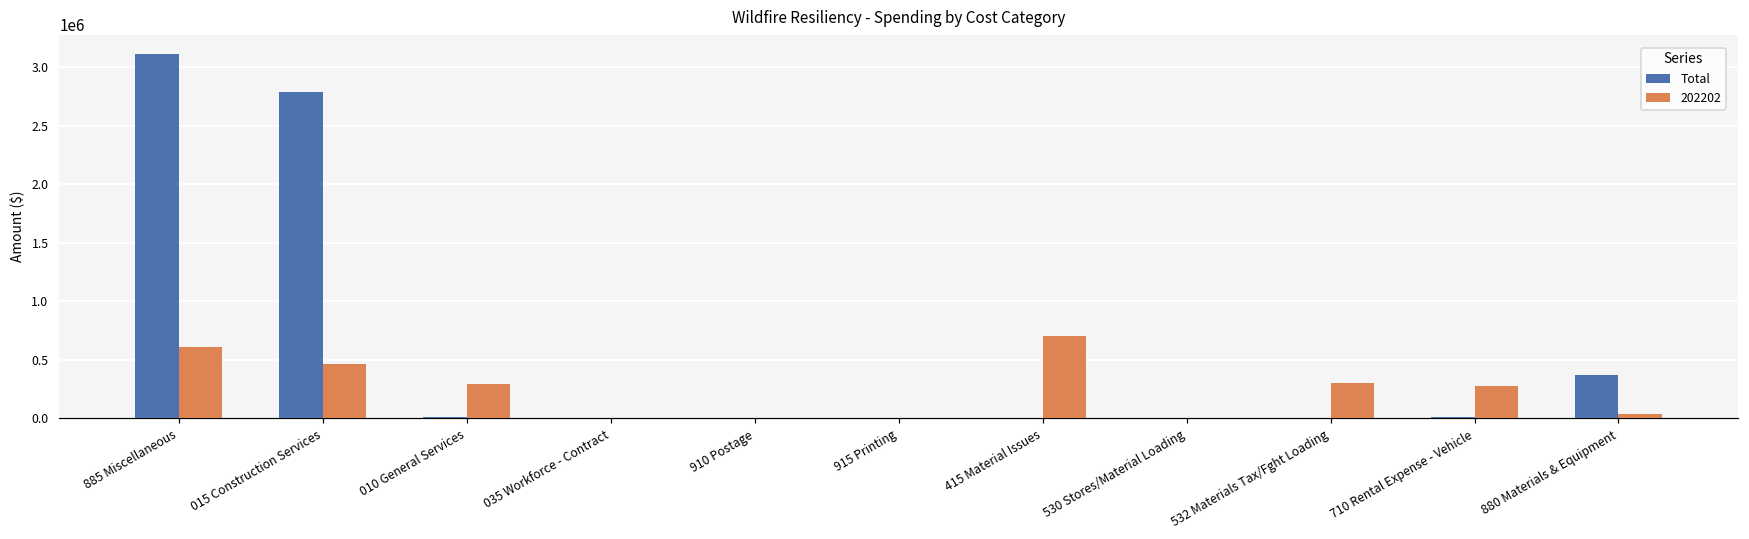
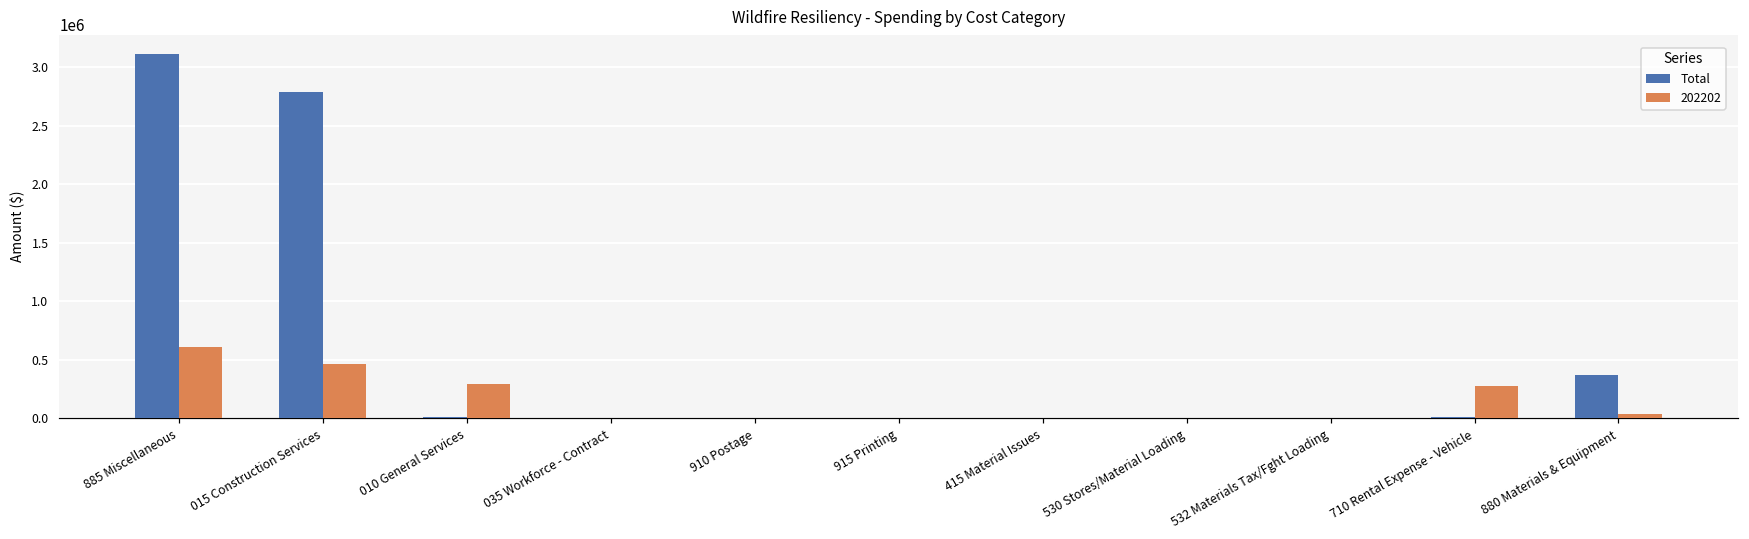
202202, 415 Material Issues: 700000 -> 0
202202, 532 Materials Tax/Fght Loading: 300000 -> 0
